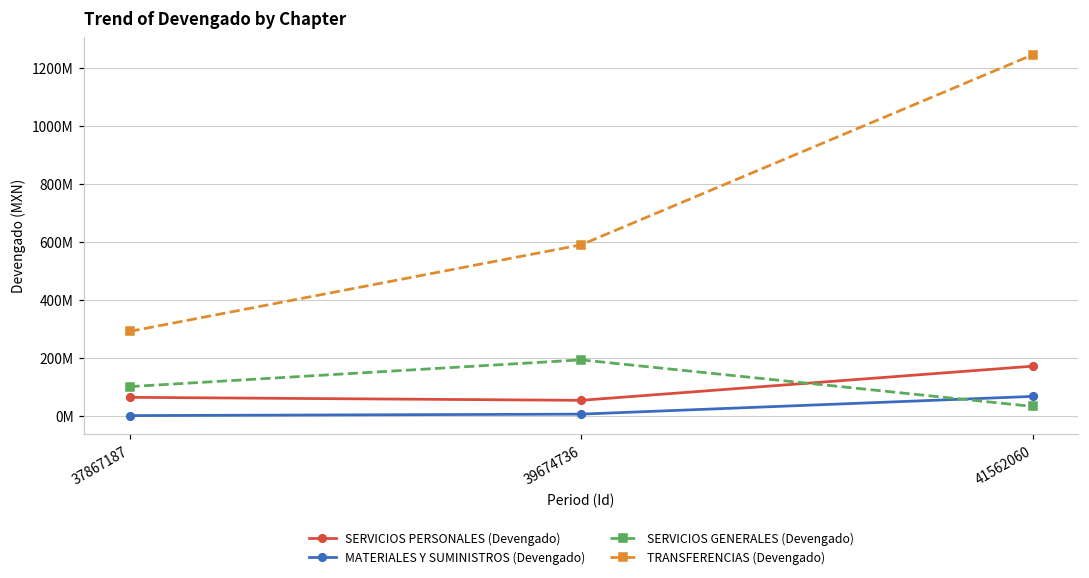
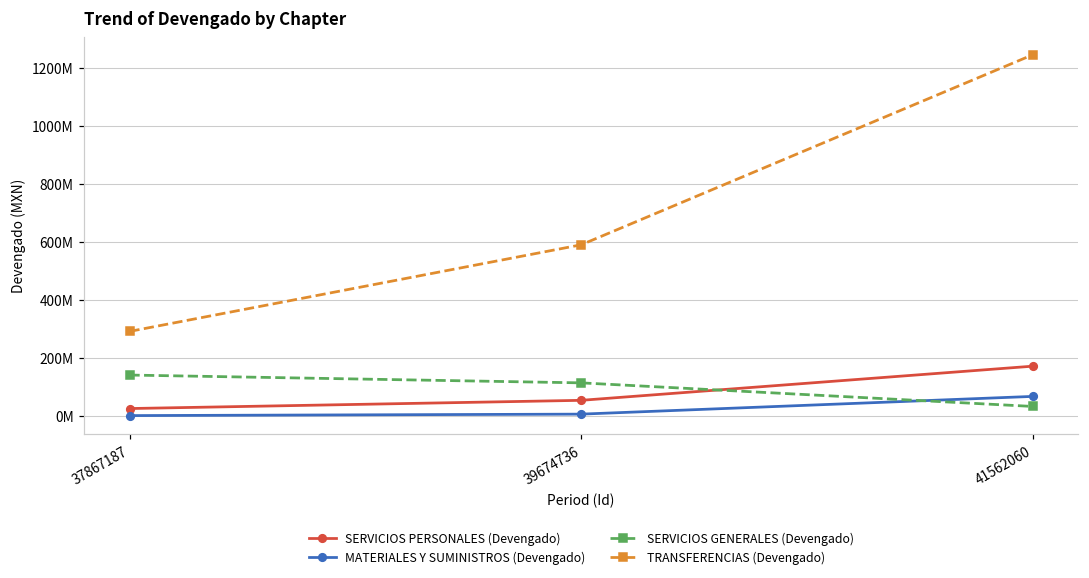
SERVICIOS PERSONALES (Devengado), 37867187: 60000000 -> 30000000
SERVICIOS GENERALES (Devengado), 37867187: 100000000 -> 140000000
SERVICIOS GENERALES (Devengado), 39674736: 190000000 -> 110000000
